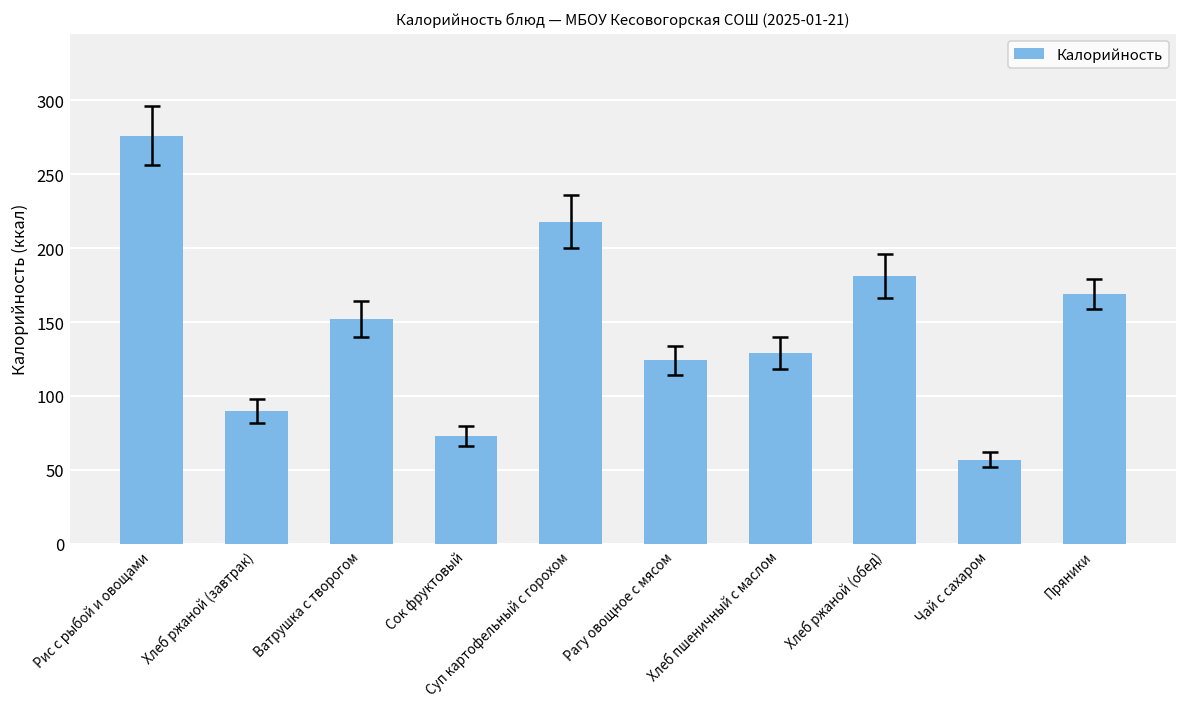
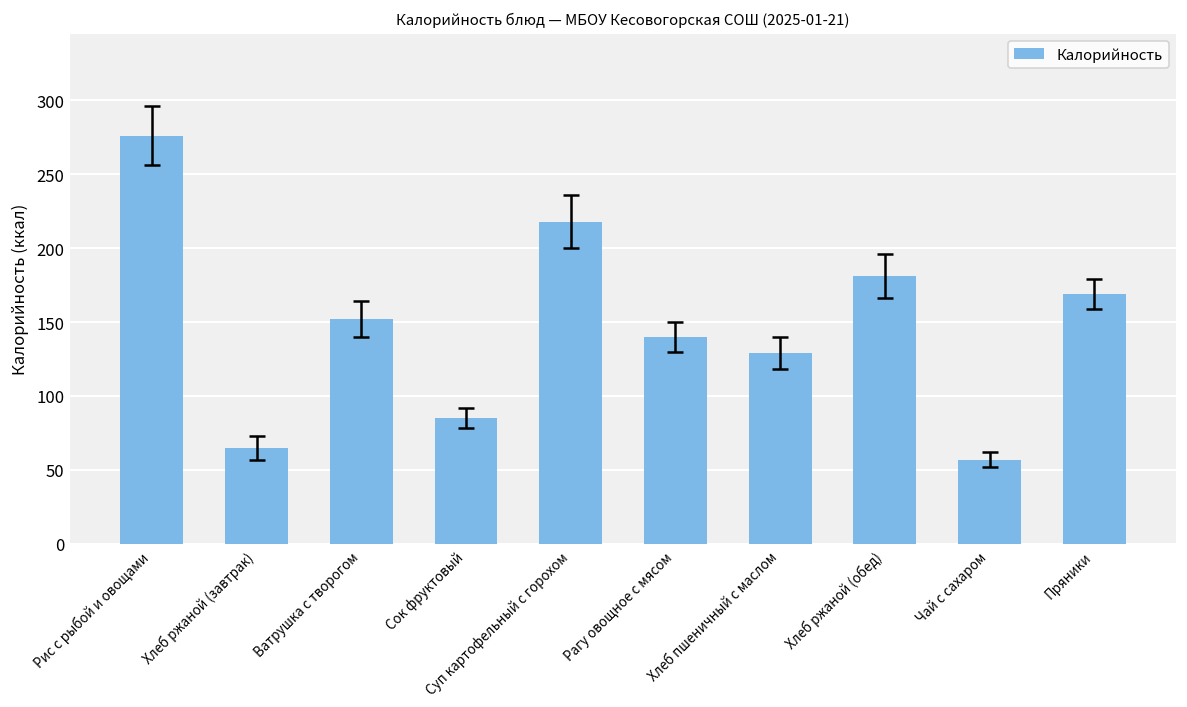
Калорийность, Хлеб ржаной (завтрак): 90 -> 65
Калорийность, Сок фруктовый: 73 -> 85
Калорийность, Рагу овощное с мясом: 124 -> 140
